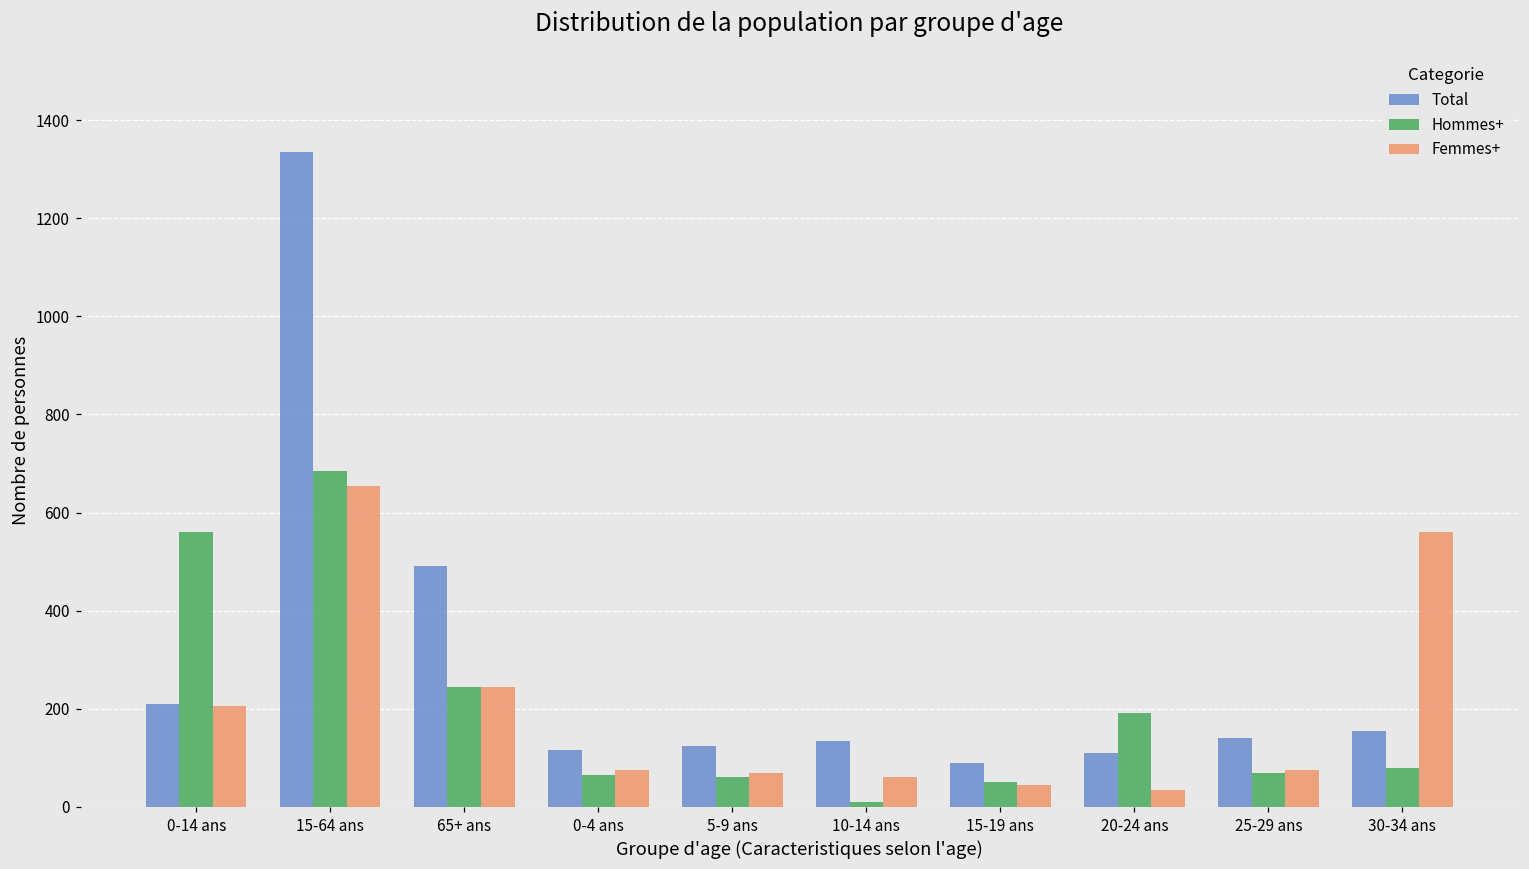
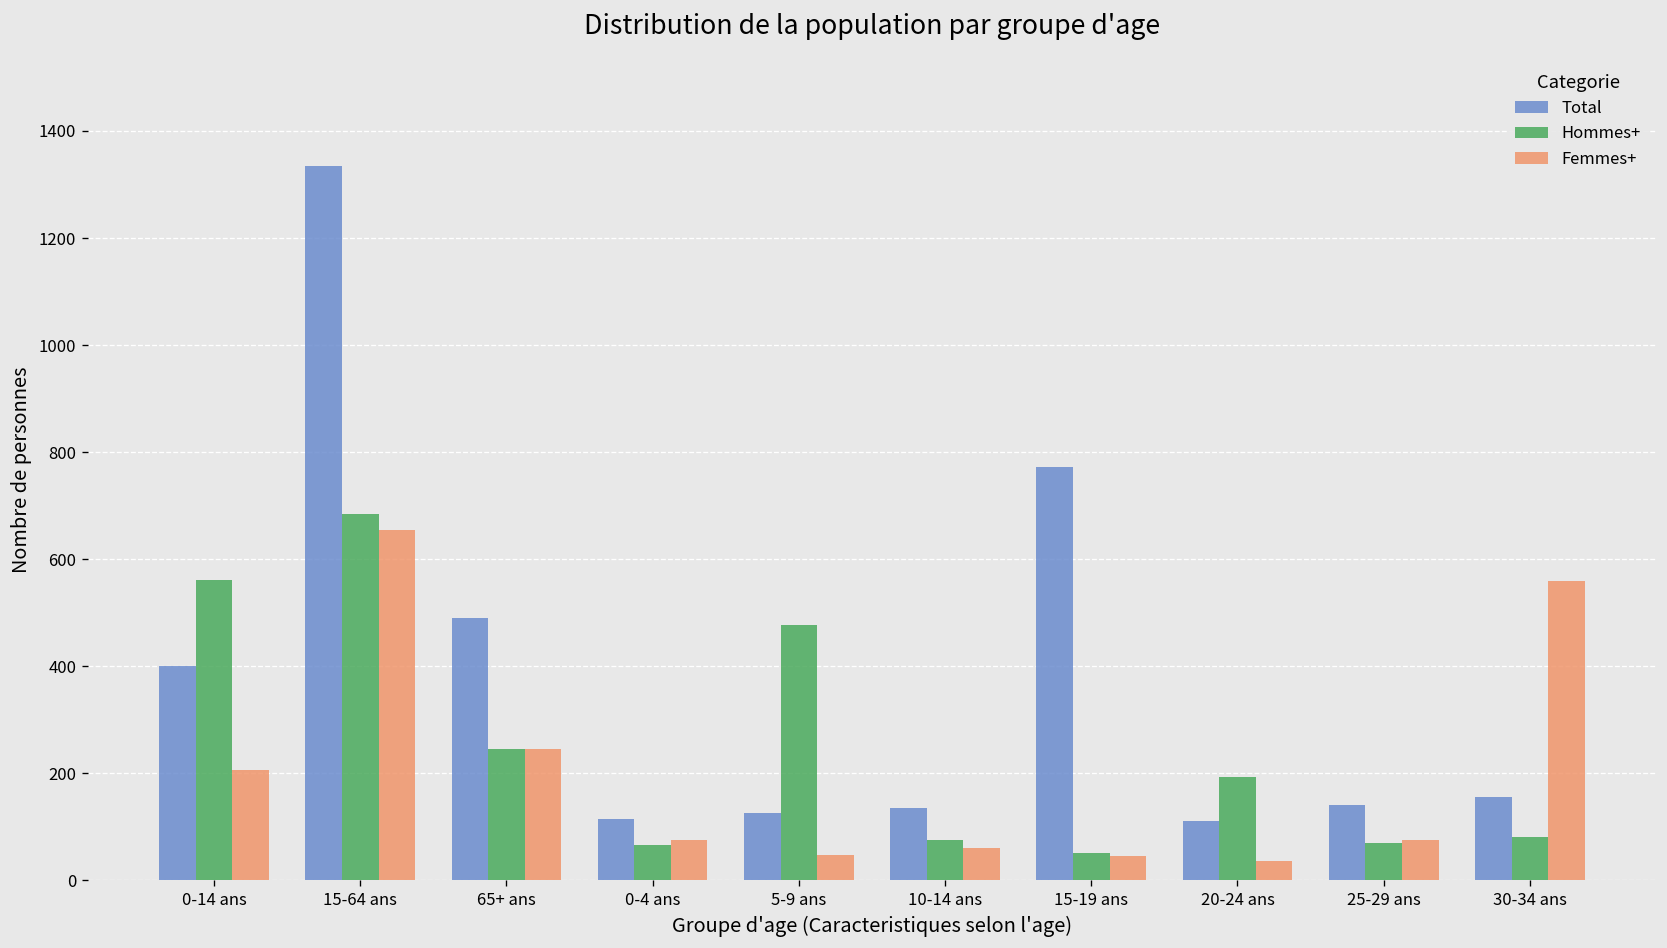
Total, 0-14 ans: 210 -> 400
Hommes+, 5-9 ans: 60 -> 480
Femmes+, 5-9 ans: 70 -> 50
Hommes+, 10-14 ans: 10 -> 80
Total, 15-19 ans: 90 -> 770
